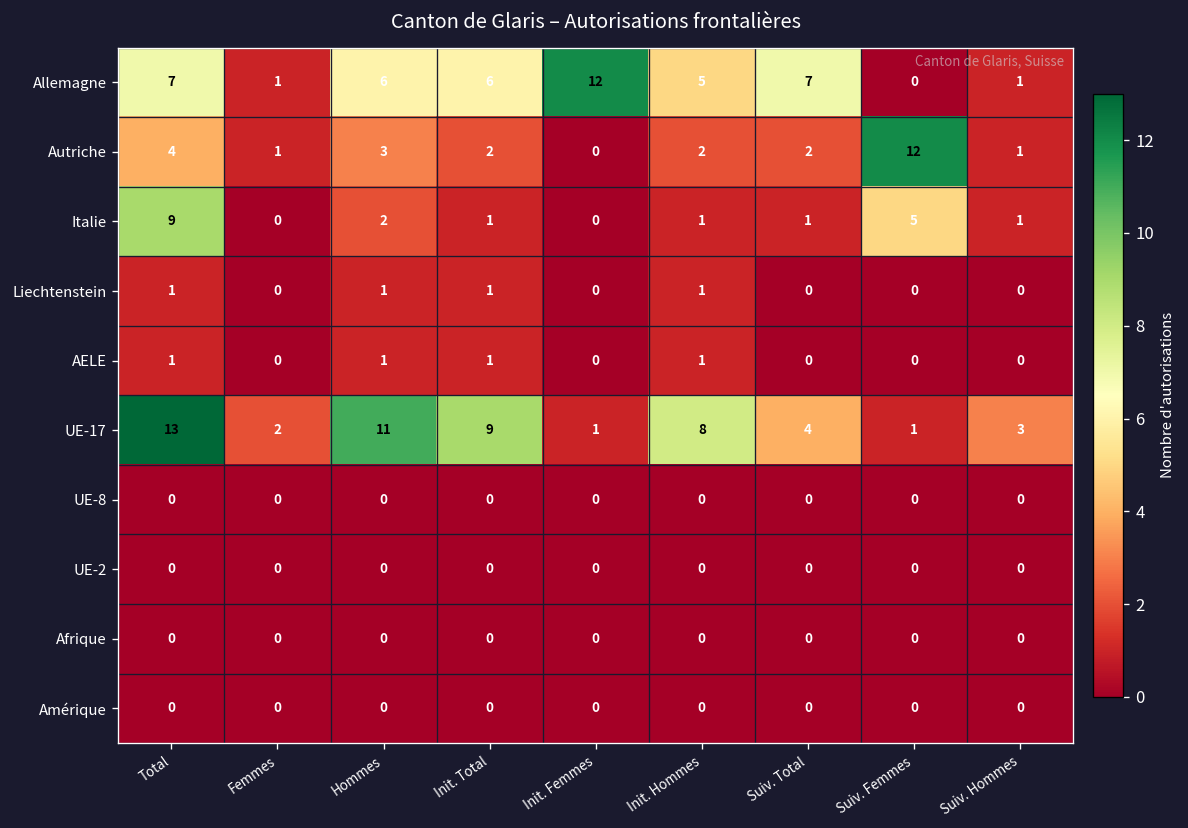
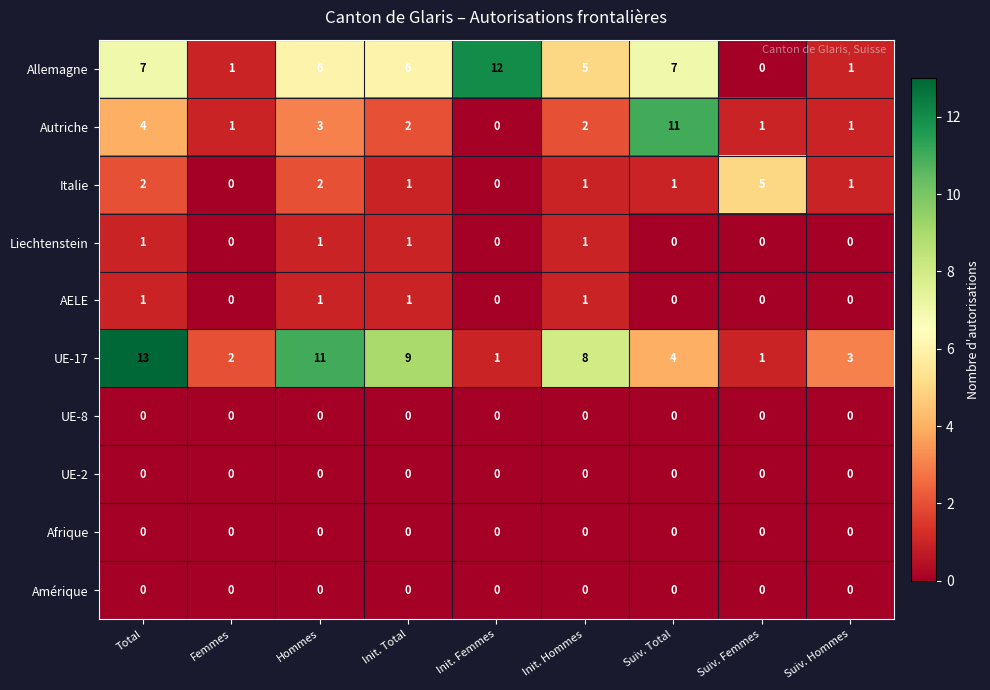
Autriche, Suiv. Total: 2 -> 11
Autriche, Suiv. Femmes: 12 -> 1
Italie, Total: 9 -> 2
